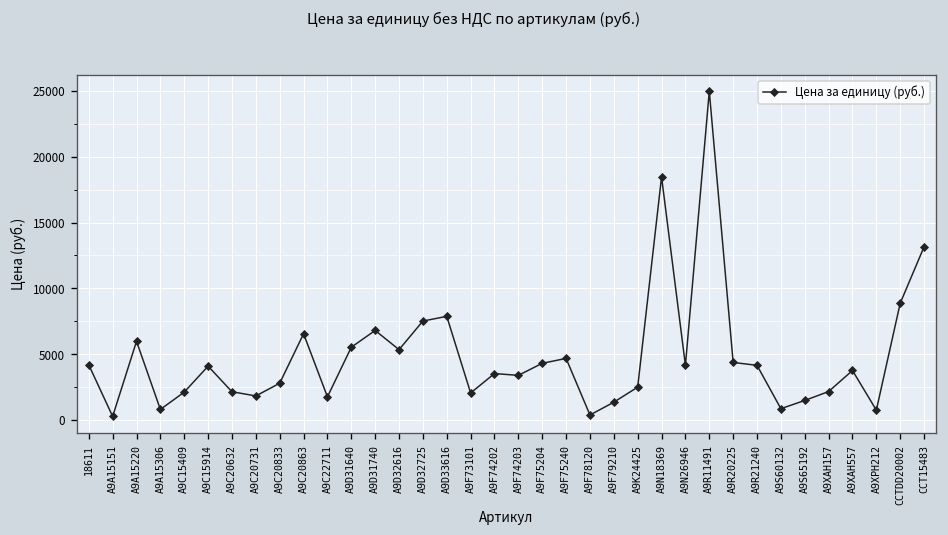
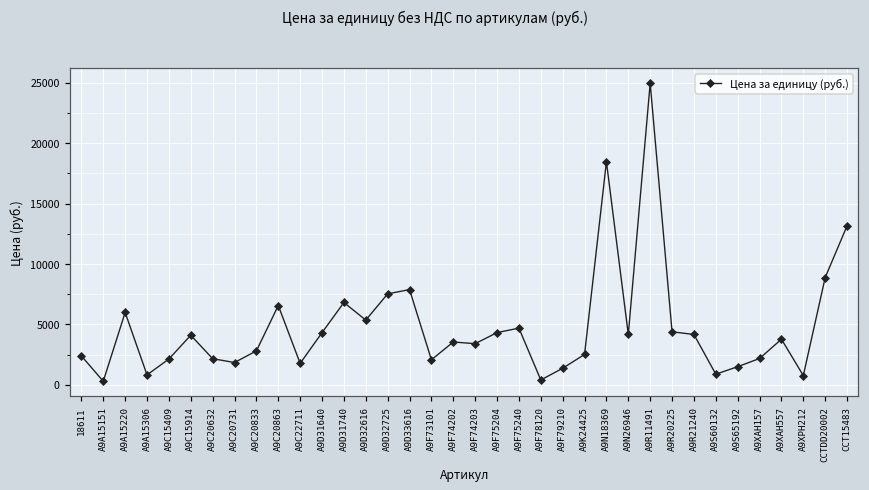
18611: 4200 -> 2400
A9D31640: 5500 -> 4300
